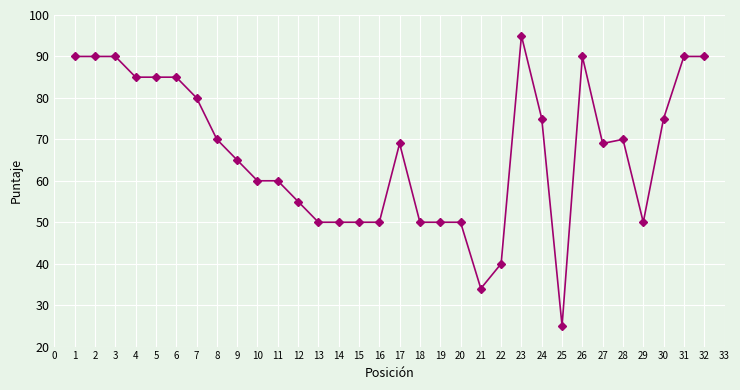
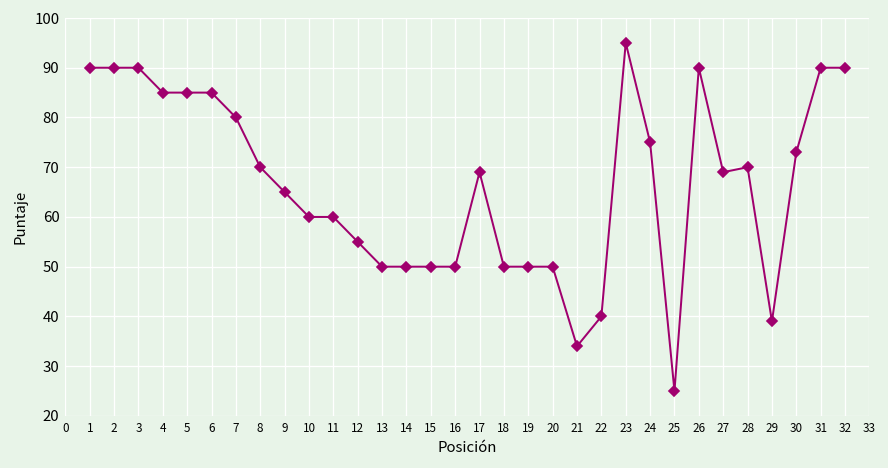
29: 50 -> 39
30: 75 -> 73
